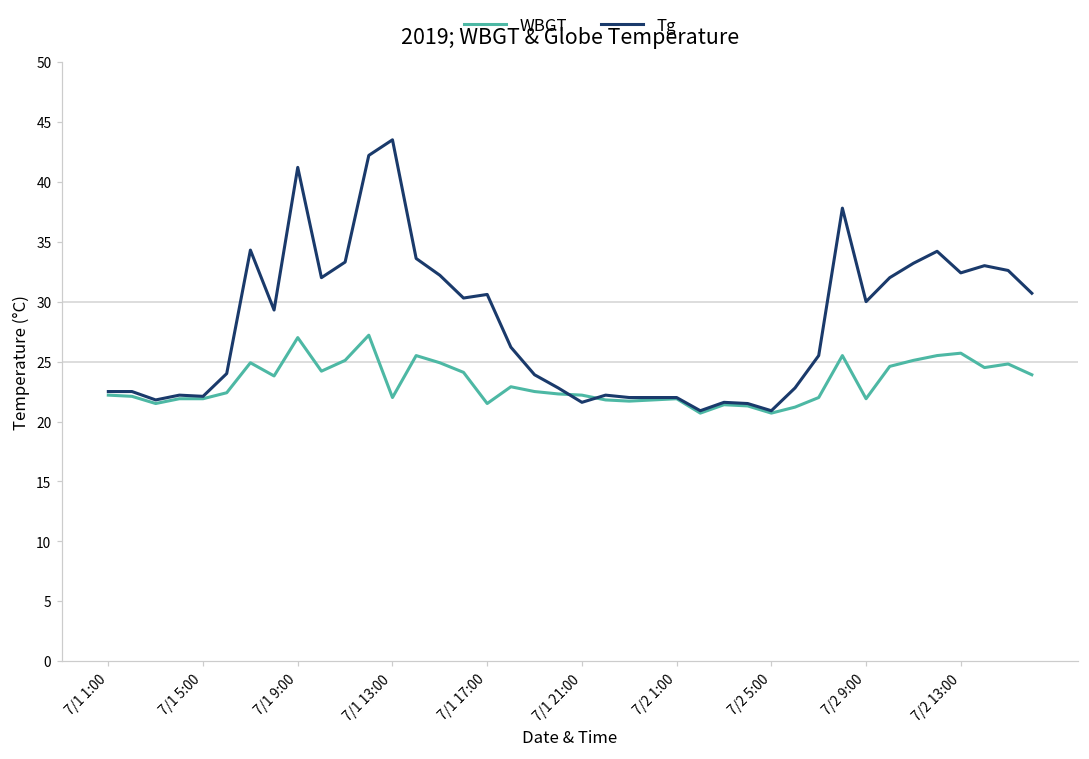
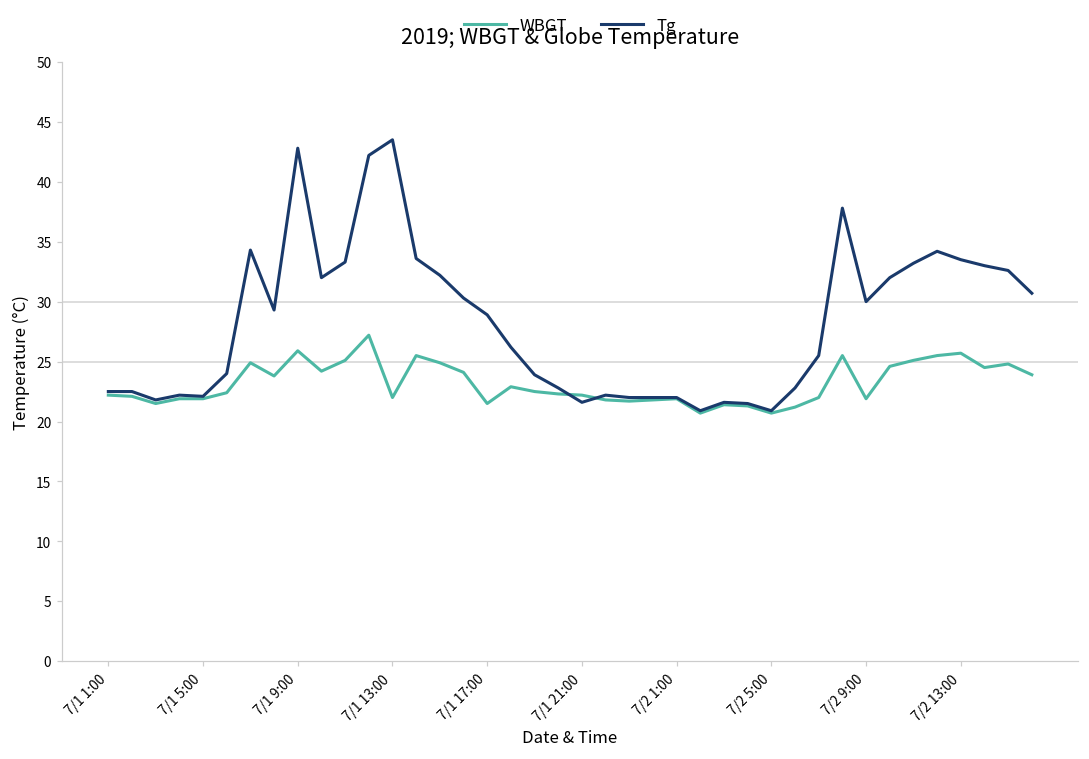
WBGT, 7/1 9:00: 27.0 -> 25.9
Tg, 7/1 9:00: 41.2 -> 42.8
Tg, 7/1 17:00: 30.6 -> 28.9
Tg, 7/2 13:00: 32.4 -> 33.5
